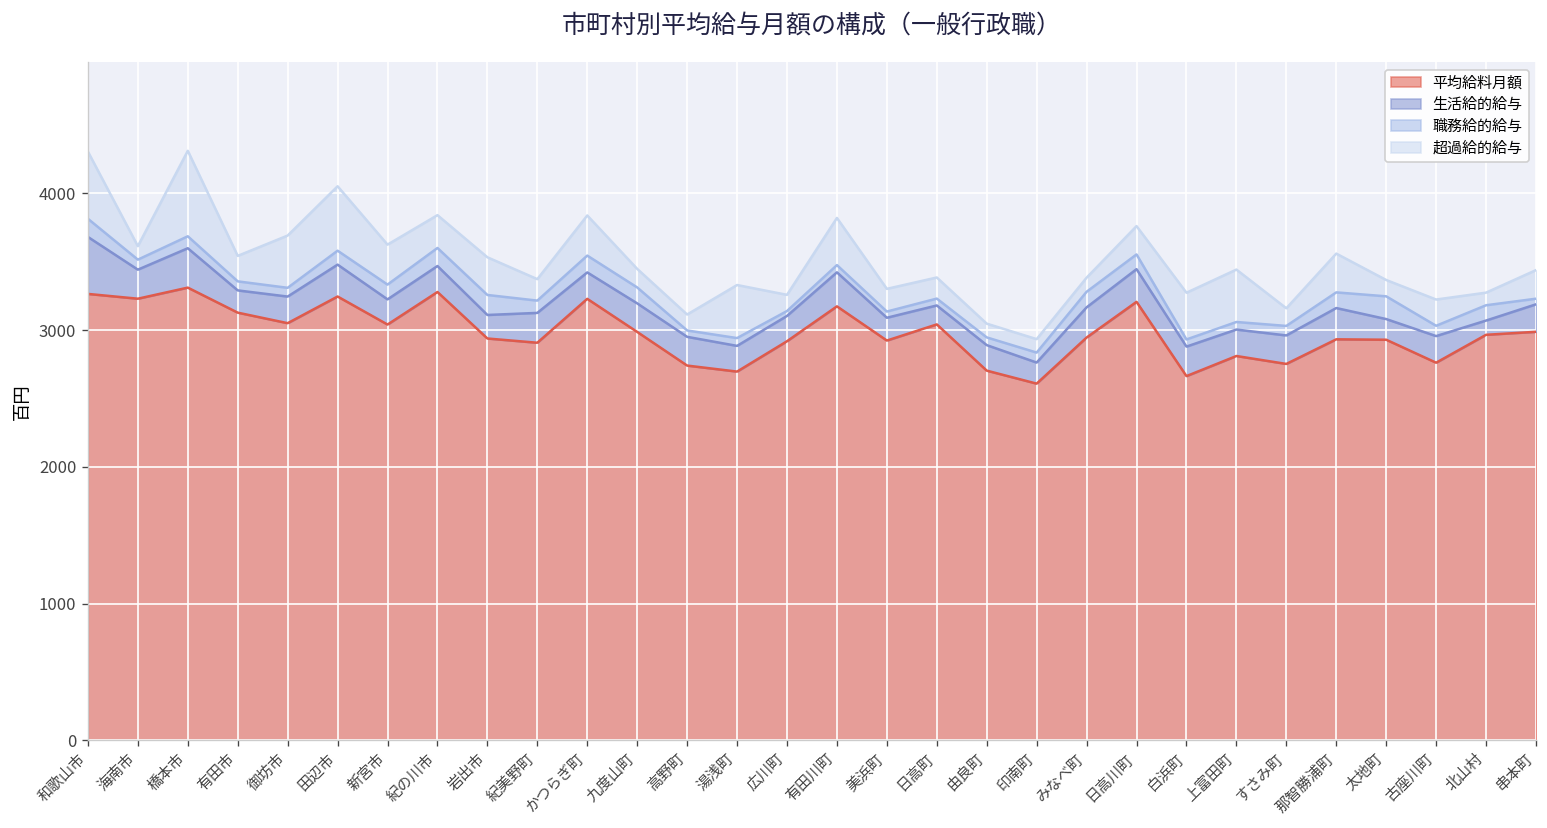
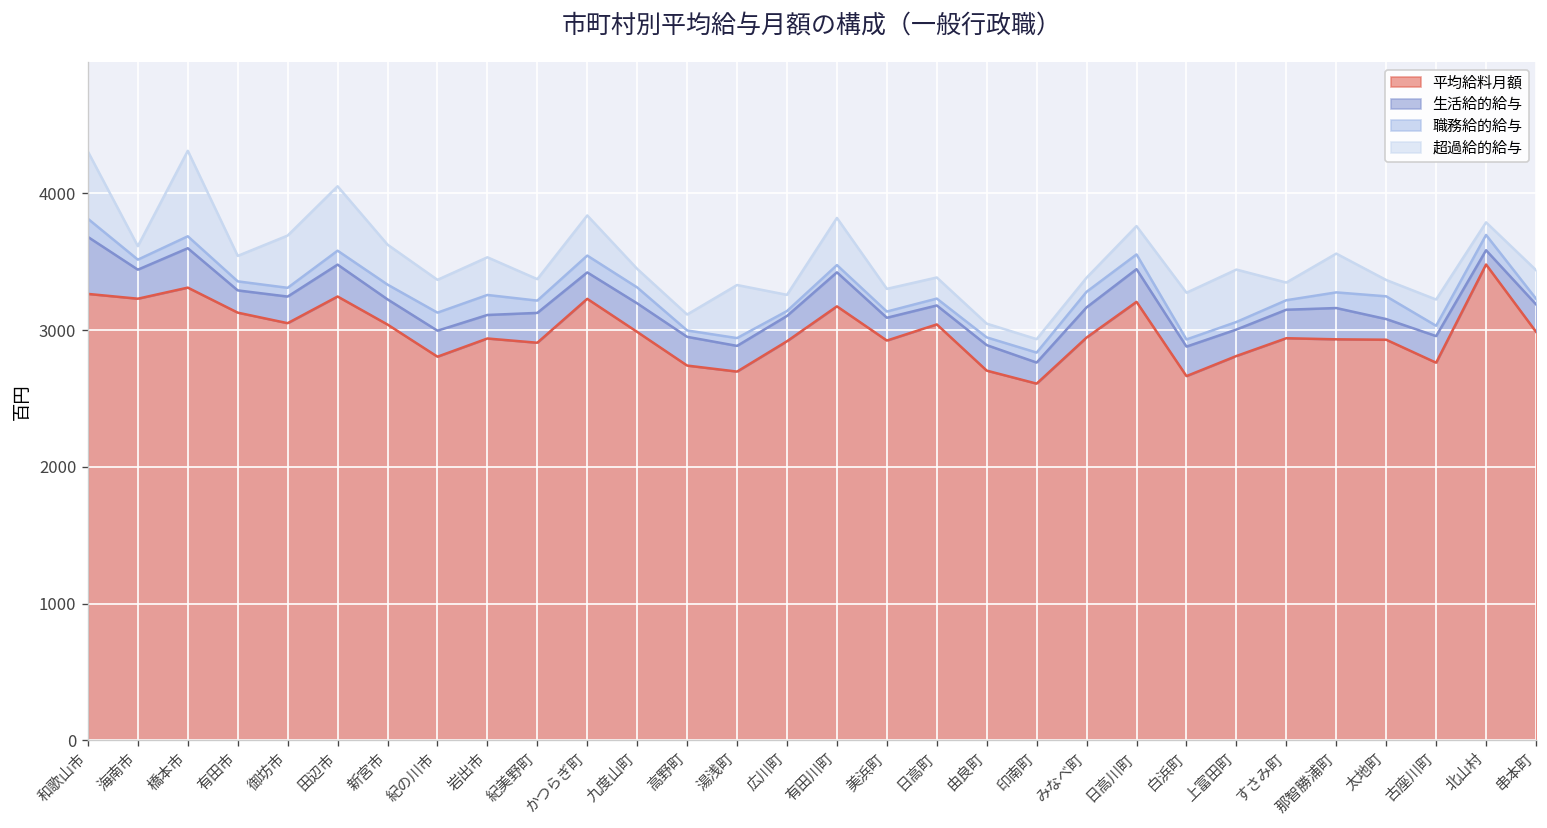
平均給料月額, 紀の川市: 3280 -> 2810
平均給料月額, すさみ町: 2750 -> 2940
平均給料月額, 北山村: 2970 -> 3480
